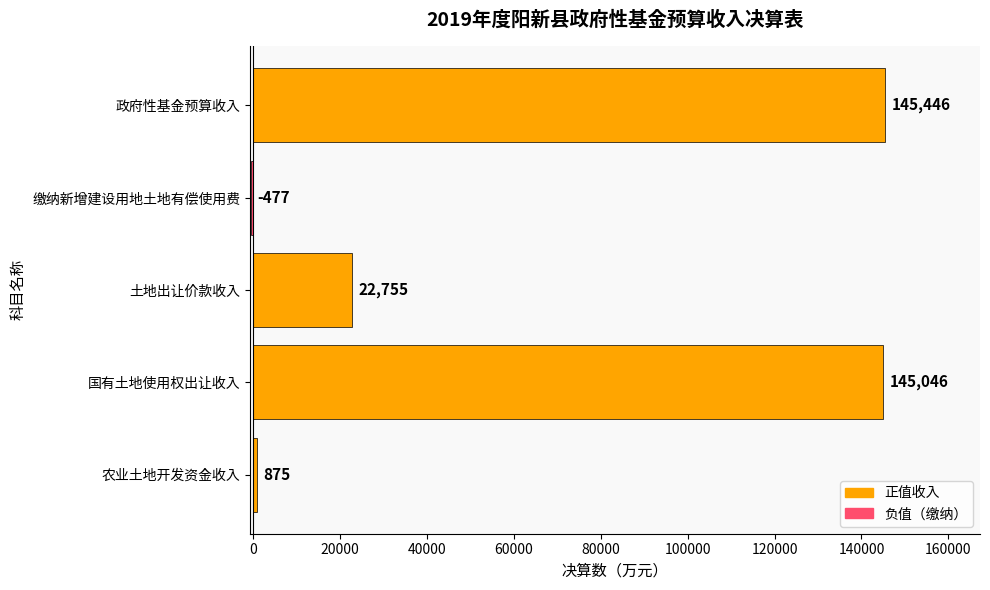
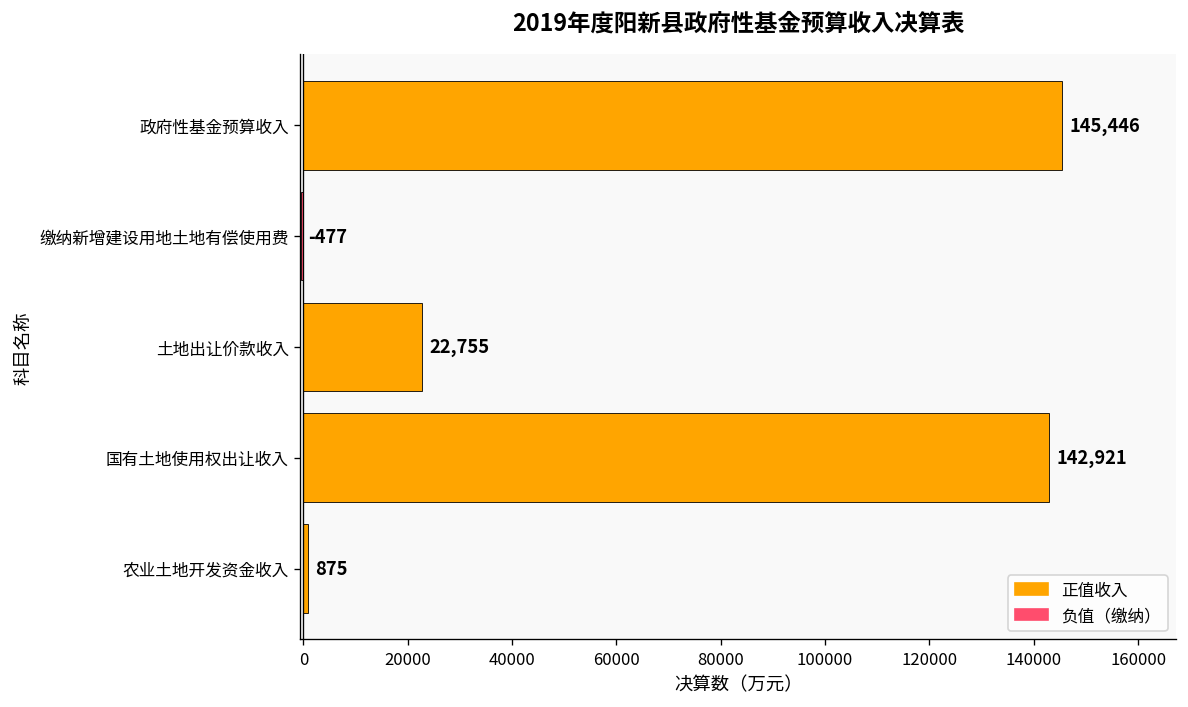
国有土地使用权出让收入: 145,046 -> 142,921
